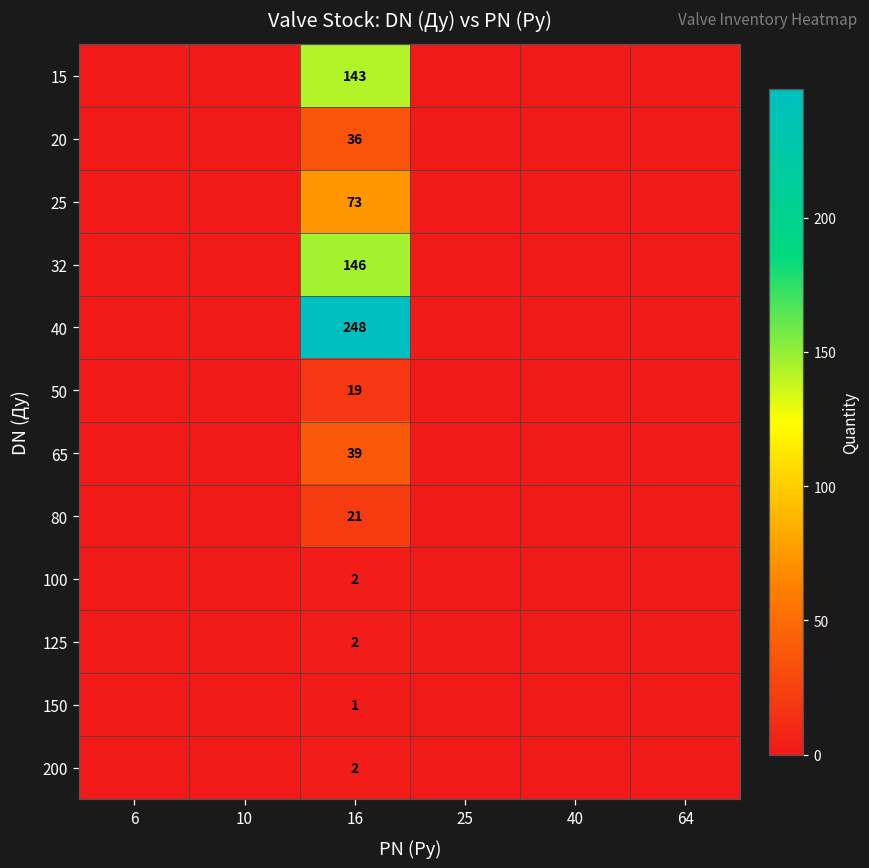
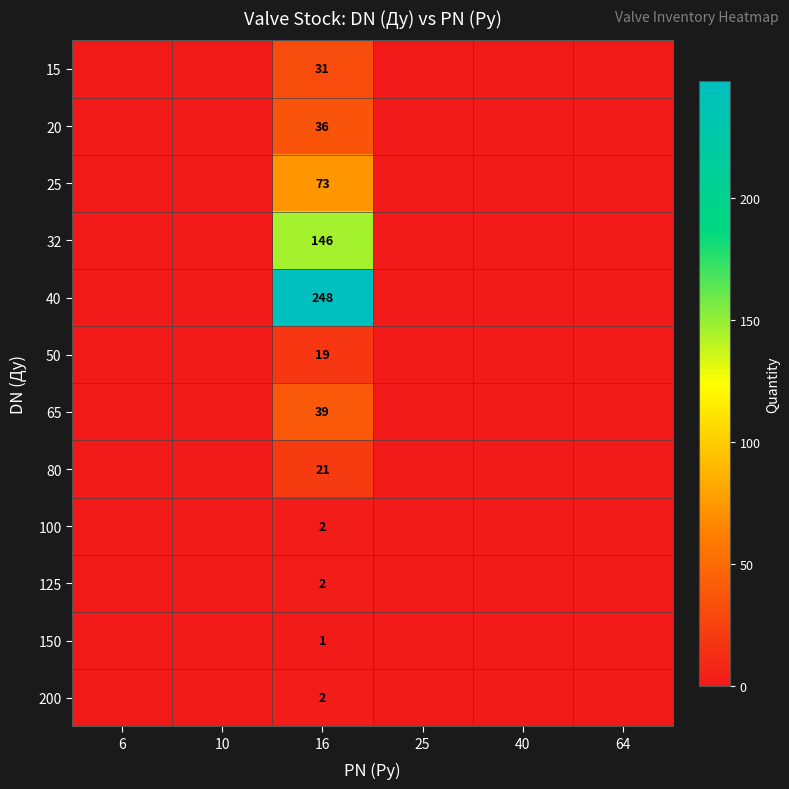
15, 16: 143 -> 31
